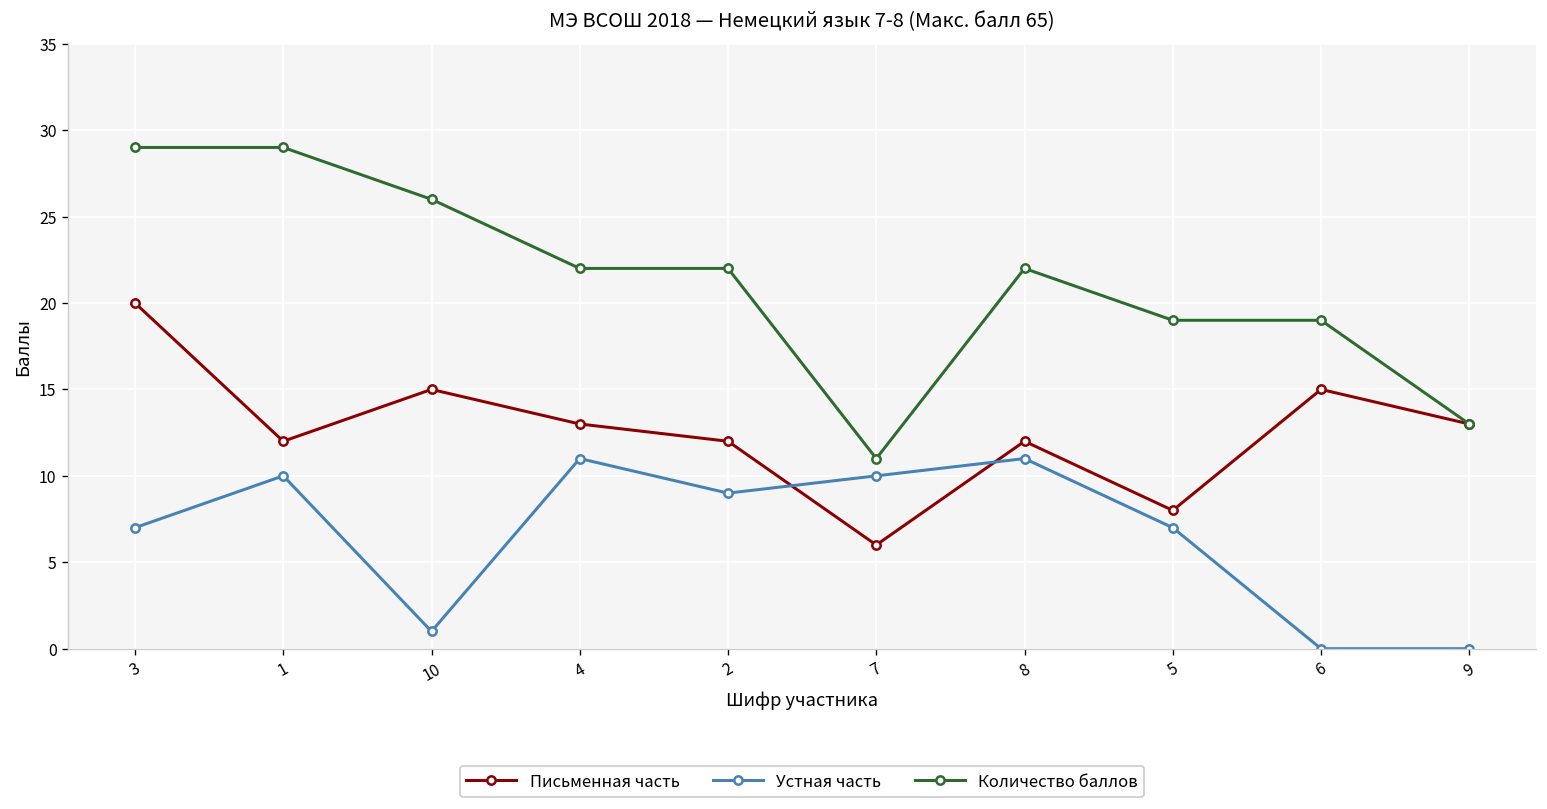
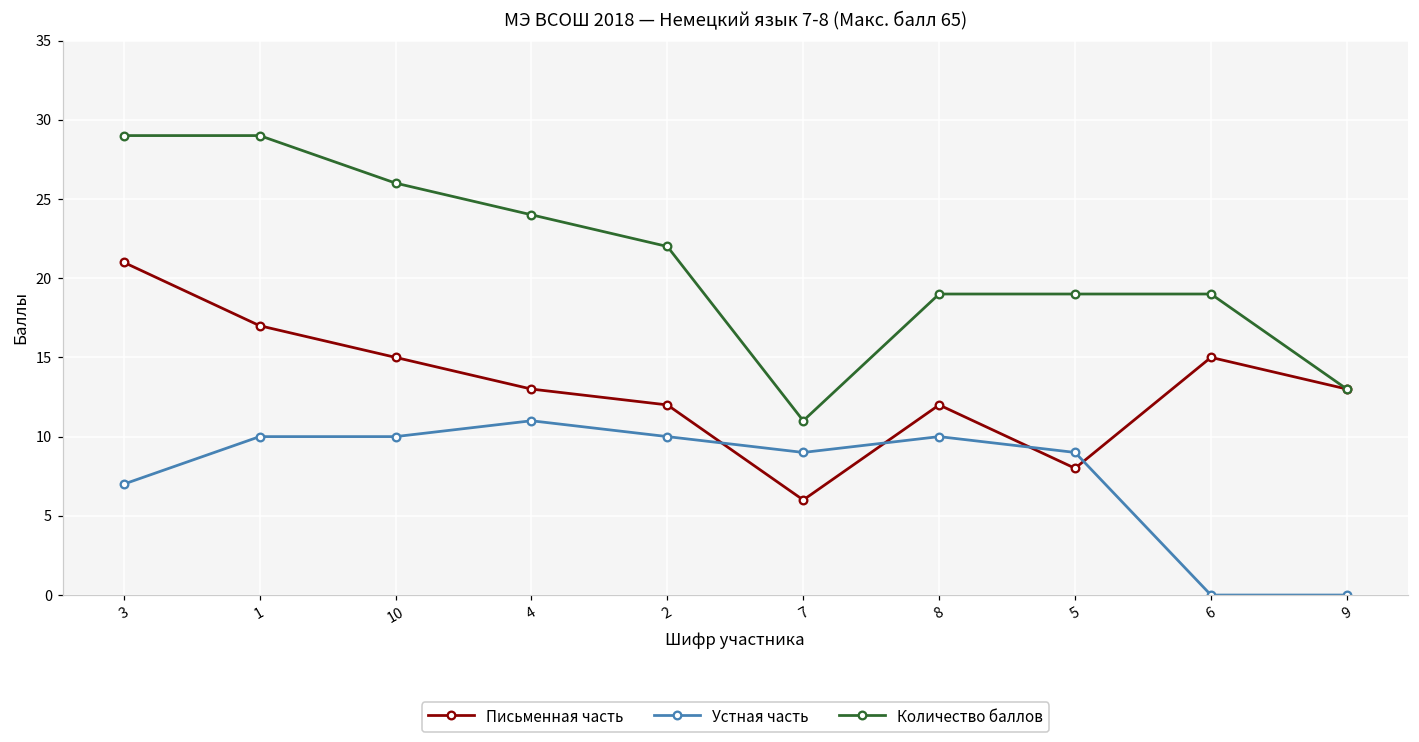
Письменная часть, 3: 20 -> 21
Письменная часть, 1: 12 -> 17
Устная часть, 10: 1 -> 10
Количество баллов, 4: 22 -> 24
Устная часть, 2: 9 -> 10
Устная часть, 7: 10 -> 9
Устная часть, 8: 11 -> 10
Количество баллов, 8: 22 -> 19
Устная часть, 5: 7 -> 9
